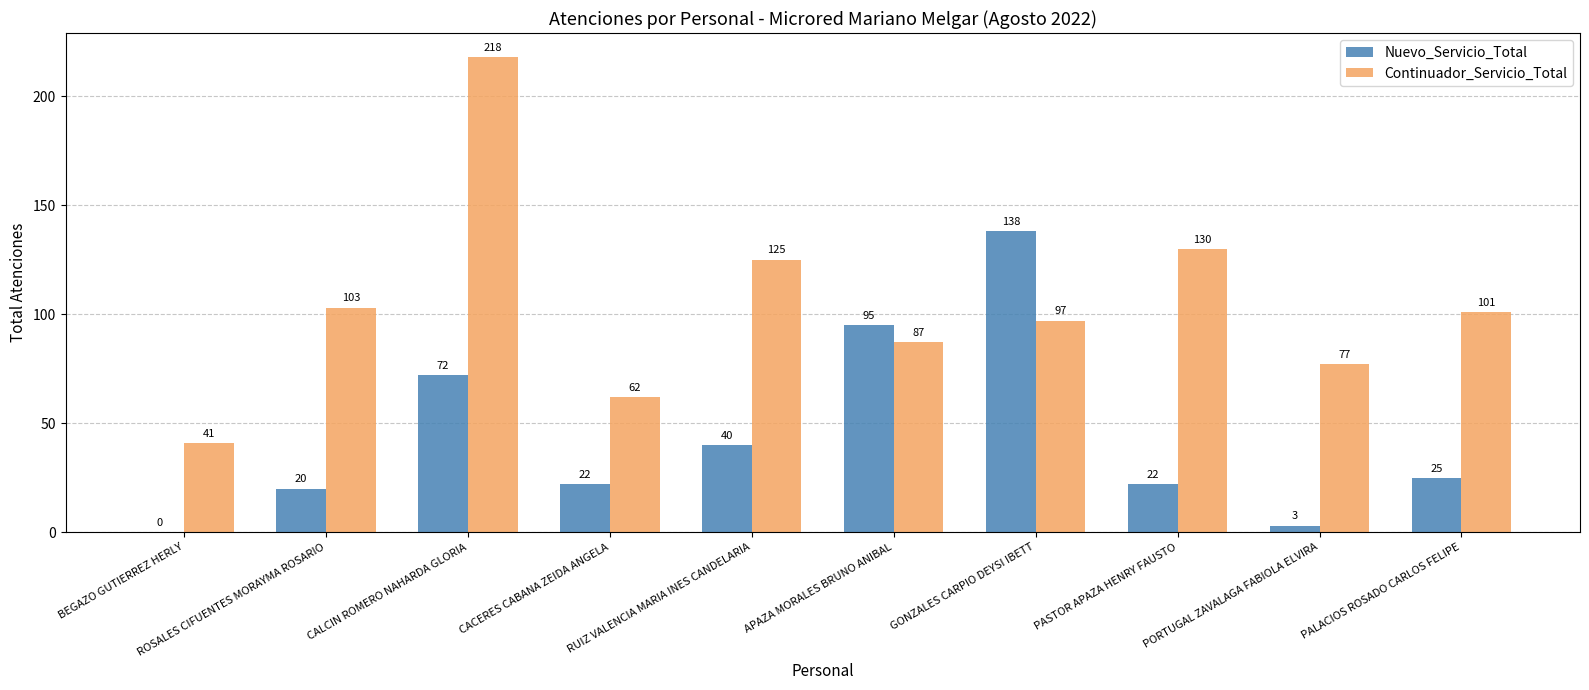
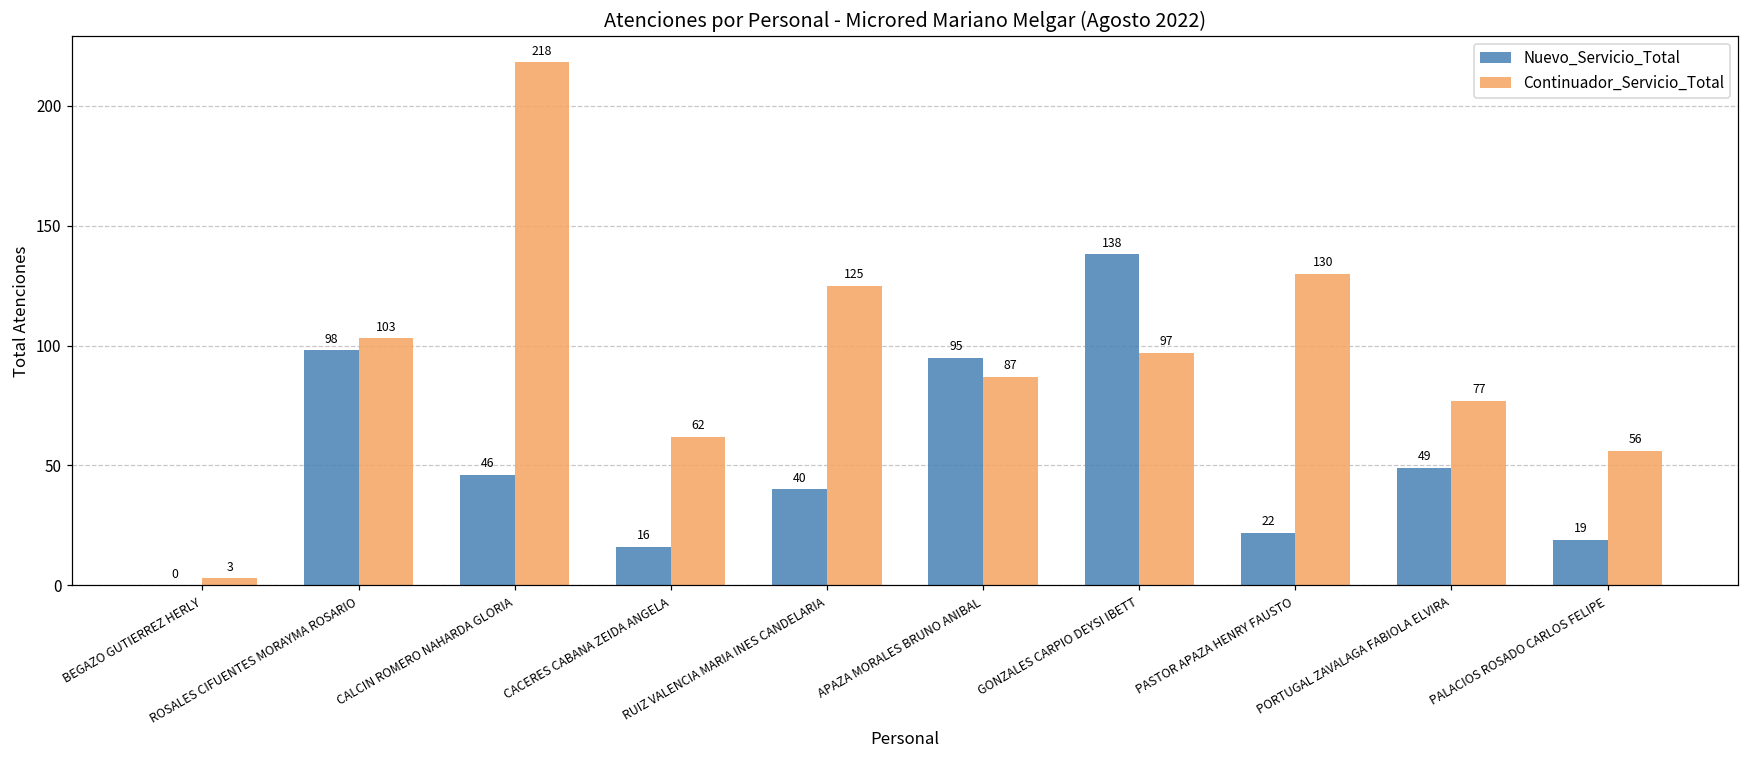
Continuador_Servicio_Total, BEGAZO GUTIERREZ HERLY: 41 -> 3
Nuevo_Servicio_Total, ROSALES CIFUENTES MORAYMA ROSARIO: 20 -> 98
Nuevo_Servicio_Total, CALCIN ROMERO NAHARDA GLORIA: 72 -> 46
Nuevo_Servicio_Total, CACERES CABANA ZEIDA ANGELA: 22 -> 16
Nuevo_Servicio_Total, PORTUGAL ZAVALAGA FABIOLA ELVIRA: 3 -> 49
Nuevo_Servicio_Total, PALACIOS ROSADO CARLOS FELIPE: 25 -> 19
Continuador_Servicio_Total, PALACIOS ROSADO CARLOS FELIPE: 101 -> 56
